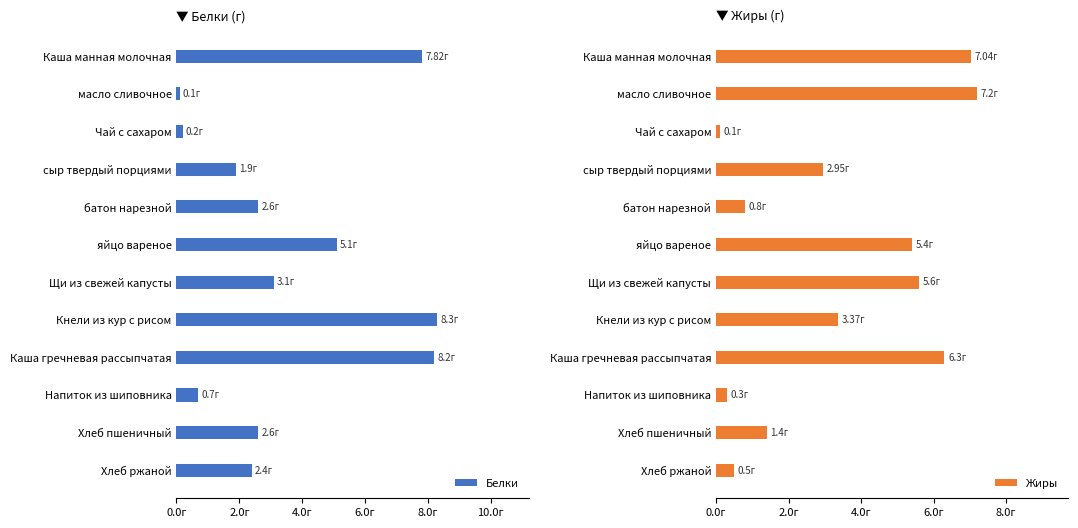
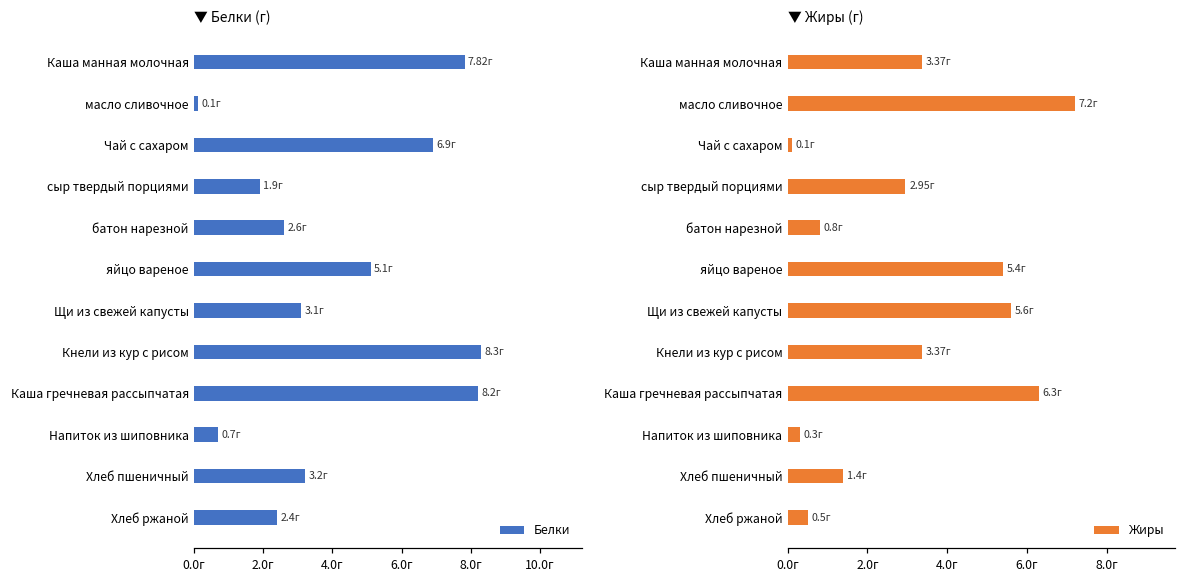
▼ Белки (г), Чай с сахаром: 0.2г -> 6.9г
▼ Белки (г), Хлеб пшеничный: 2.6г -> 3.2г
▼ Жиры (г), Каша манная молочная: 7.04г -> 3.37г
